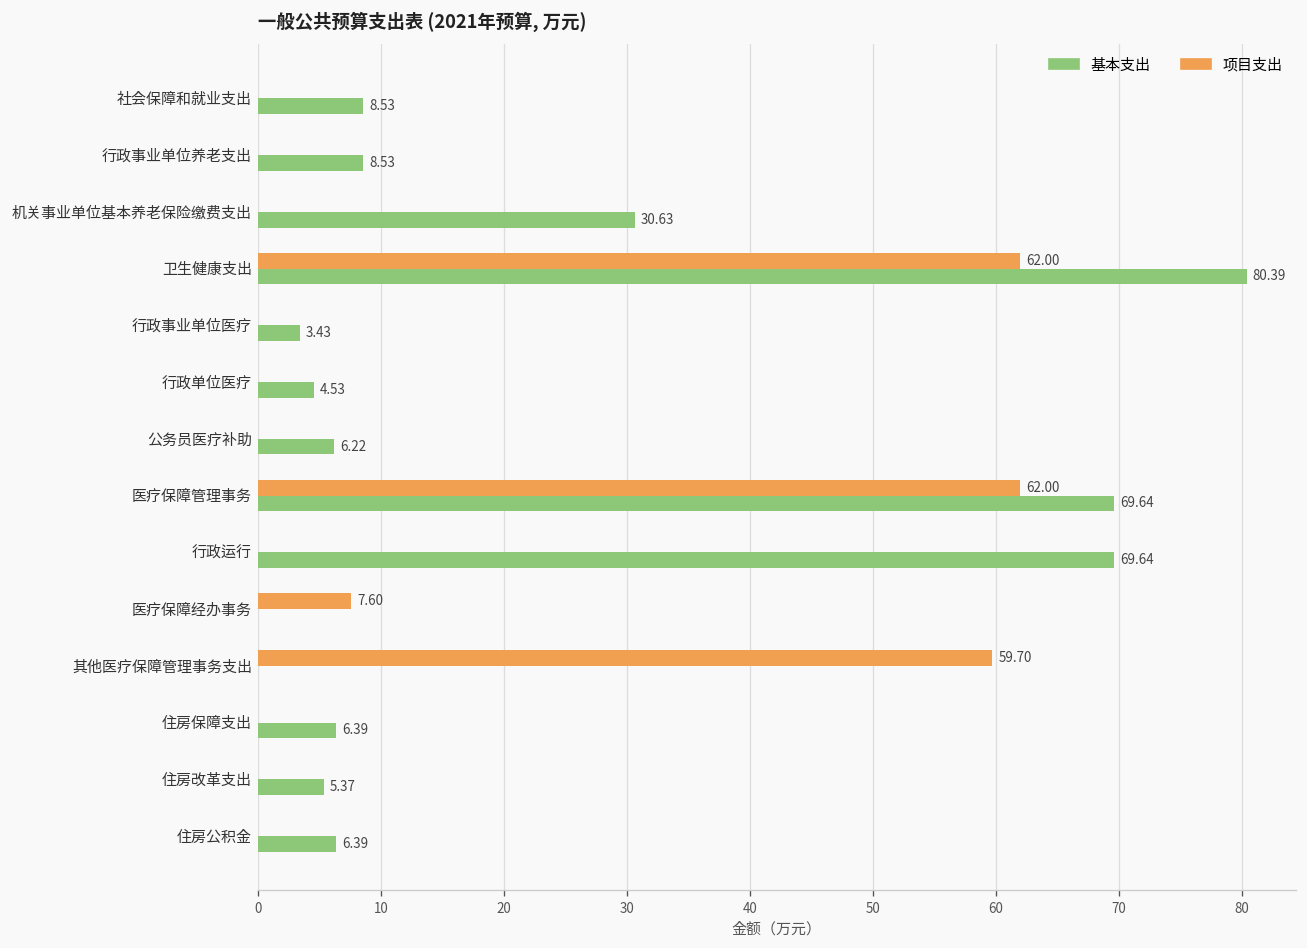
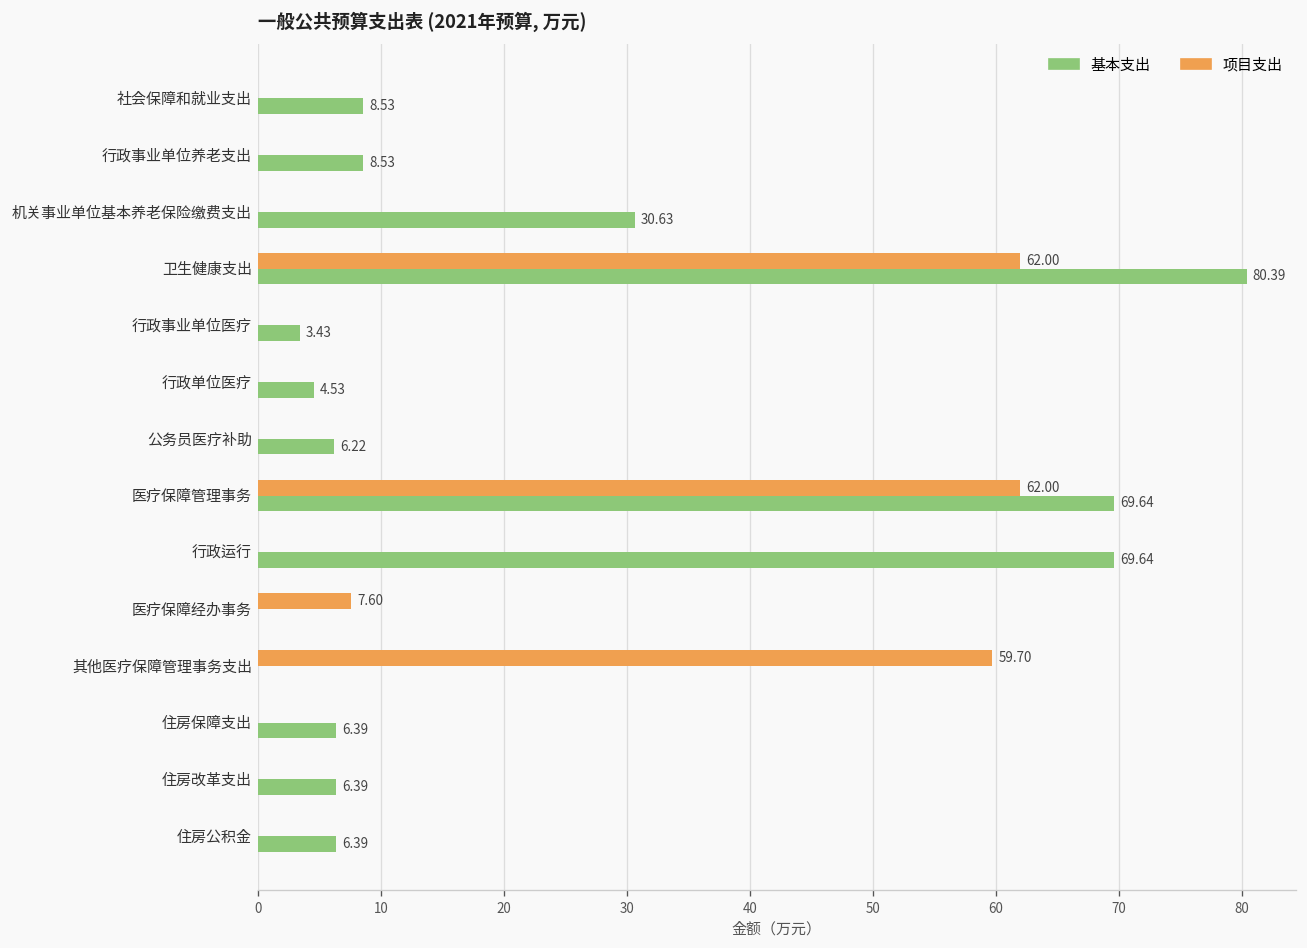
基本支出, 住房改革支出: 5.37 -> 6.39
